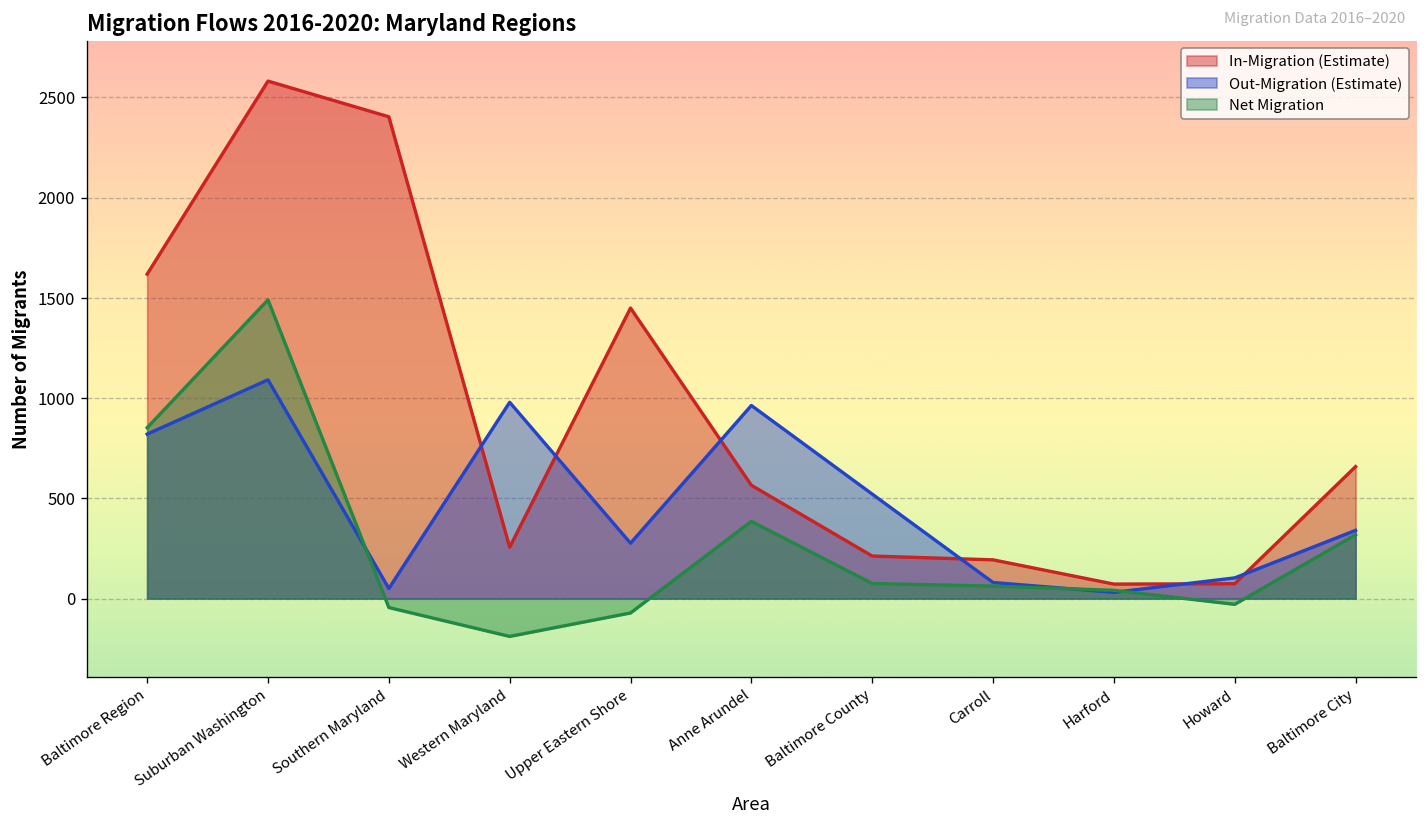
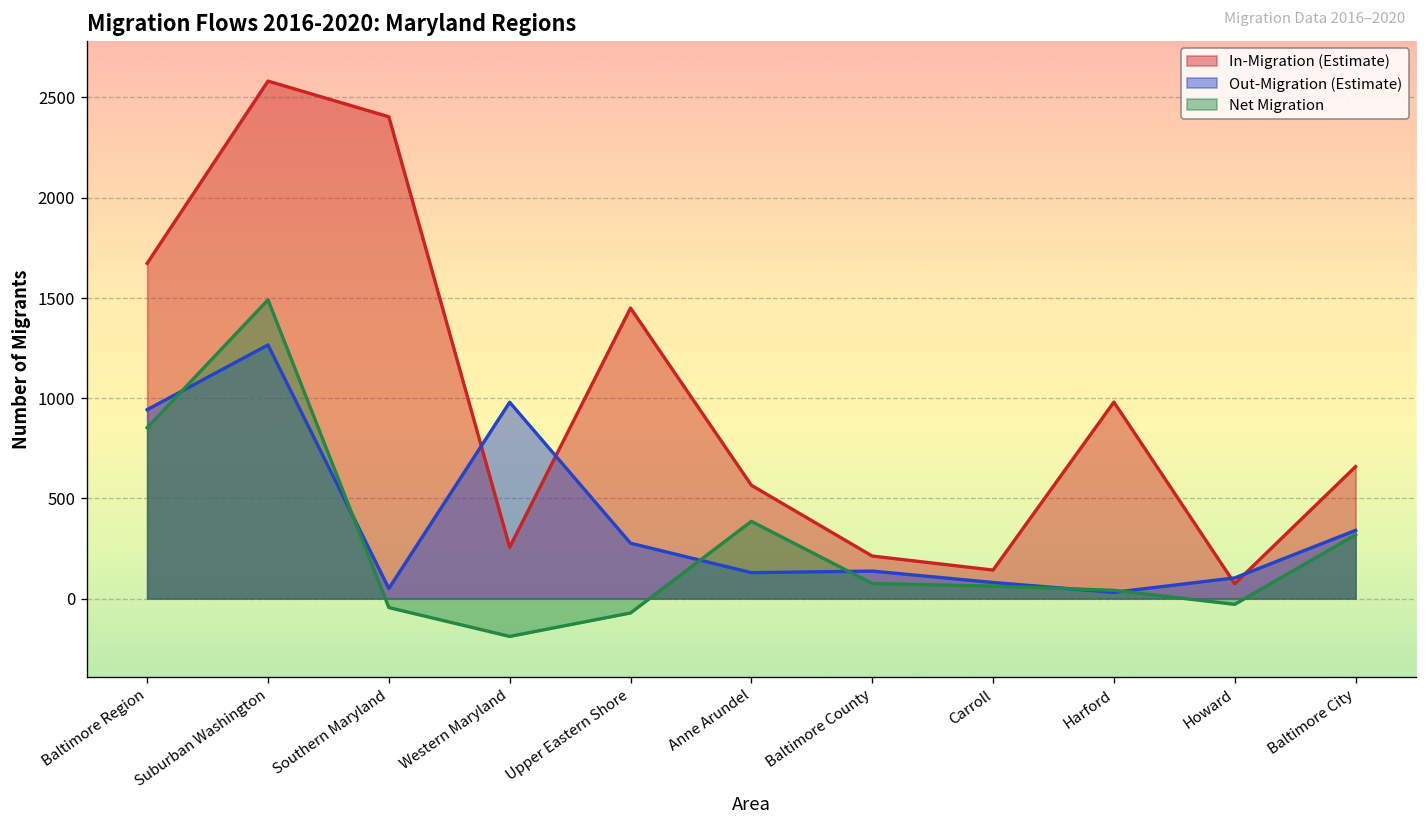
In-Migration (Estimate), Baltimore Region: 1620 -> 1670
Out-Migration (Estimate), Baltimore Region: 820 -> 940
Out-Migration (Estimate), Suburban Washington: 1090 -> 1270
Out-Migration (Estimate), Anne Arundel: 960 -> 130
Out-Migration (Estimate), Baltimore County: 520 -> 140
In-Migration (Estimate), Carroll: 190 -> 140
In-Migration (Estimate), Harford: 70 -> 980
